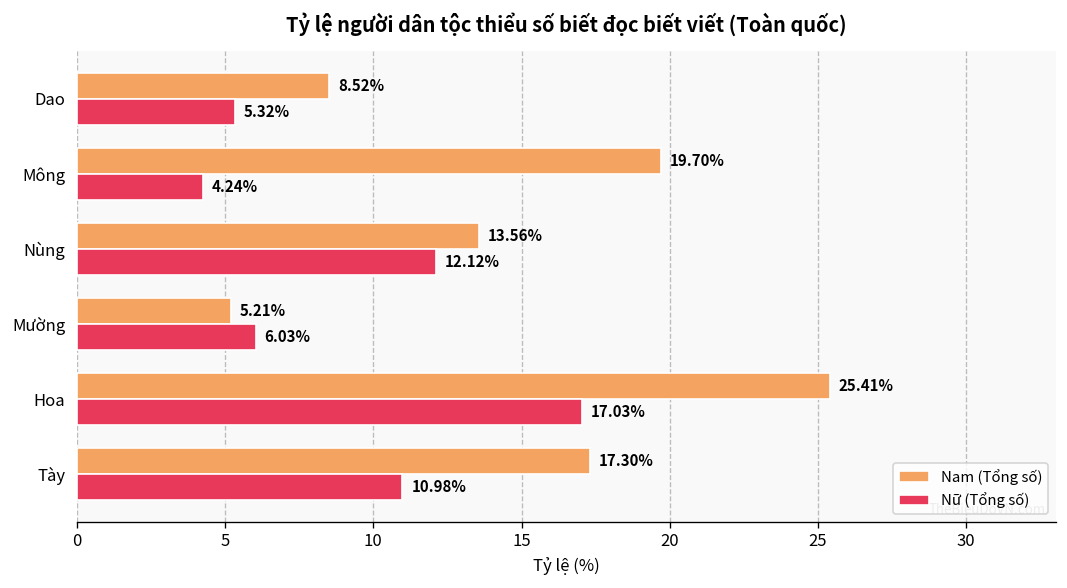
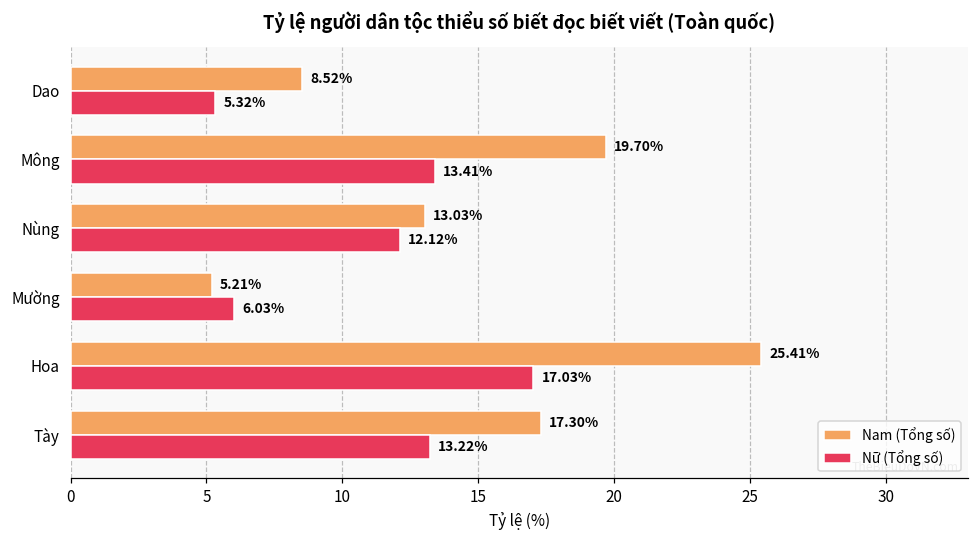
Nữ (Tổng số), Mông: 4.24% -> 13.41%
Nam (Tổng số), Nùng: 13.56% -> 13.03%
Nữ (Tổng số), Tày: 10.98% -> 13.22%
